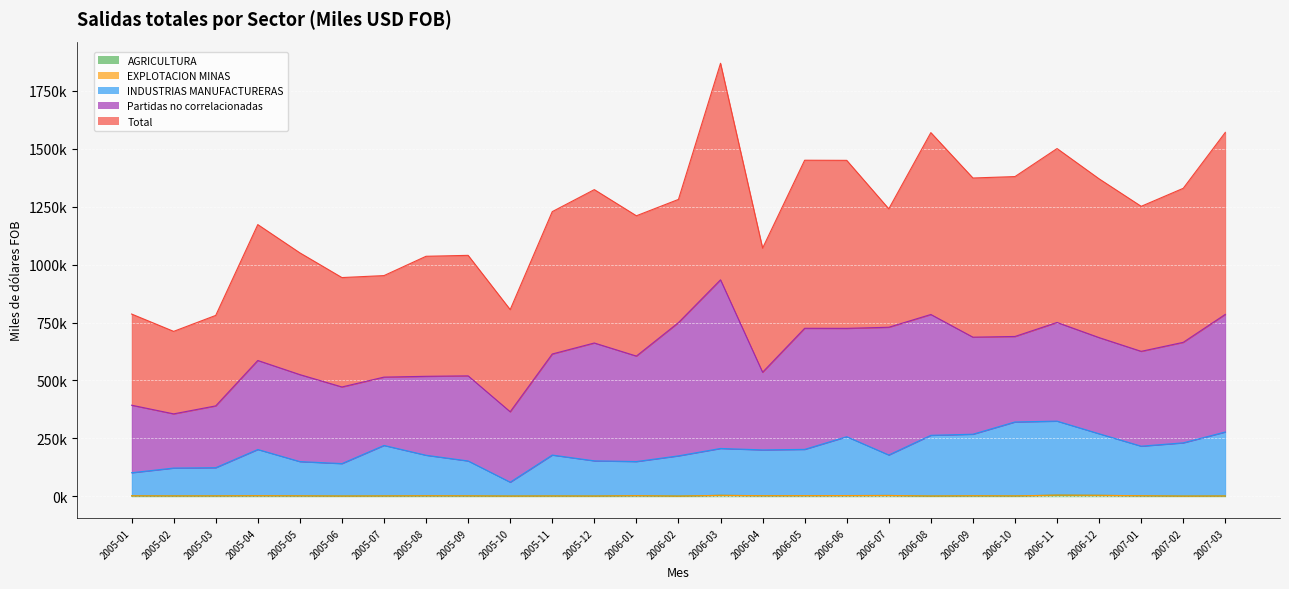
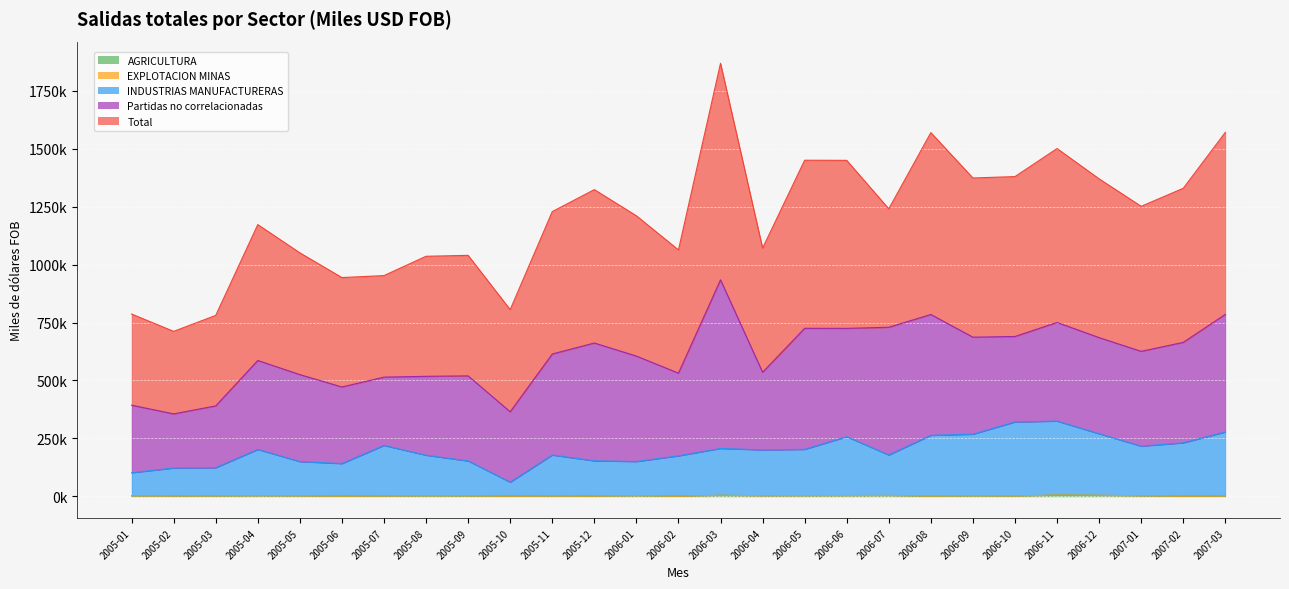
Partidas no correlacionadas, 2006-02: 570000 -> 360000
